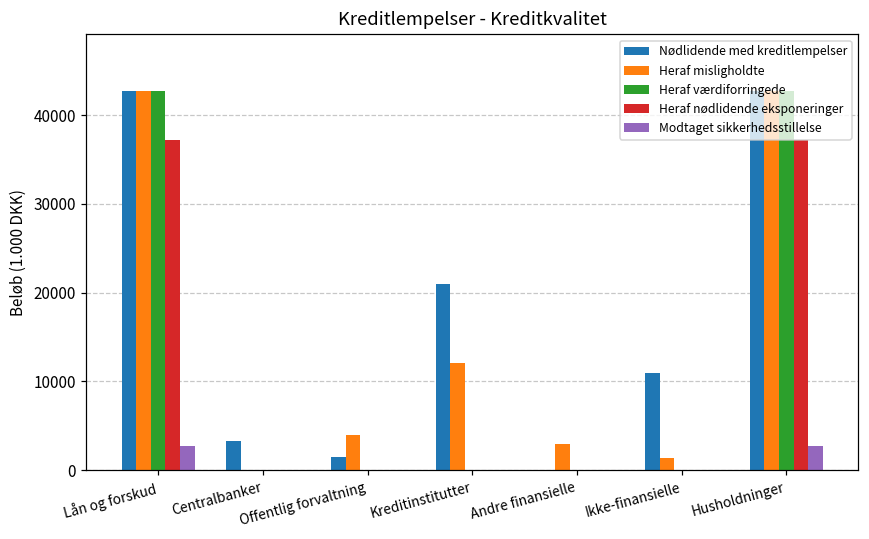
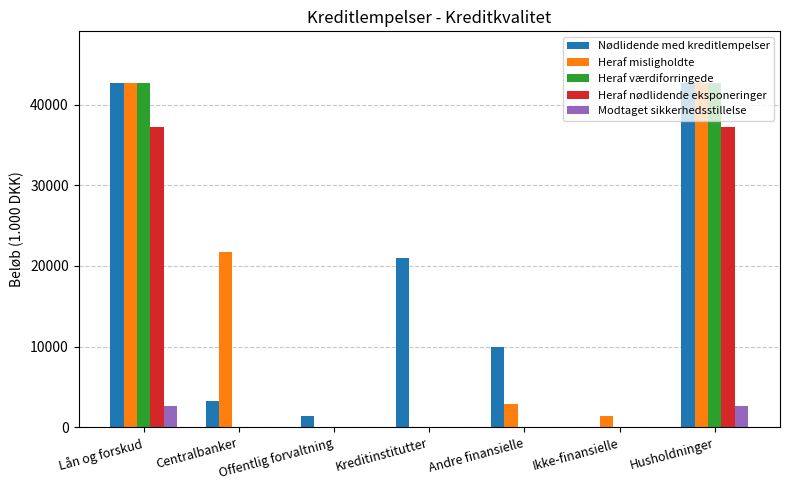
Heraf misligholdte, Centralbanker: 0 -> 22000
Heraf misligholdte, Offentlig forvaltning: 4000 -> 0
Heraf misligholdte, Kreditinstitutter: 12000 -> 0
Nødlidende med kreditlempelser, Andre finansielle: 0 -> 10000
Nødlidende med kreditlempelser, Ikke-finansielle: 11000 -> 0
